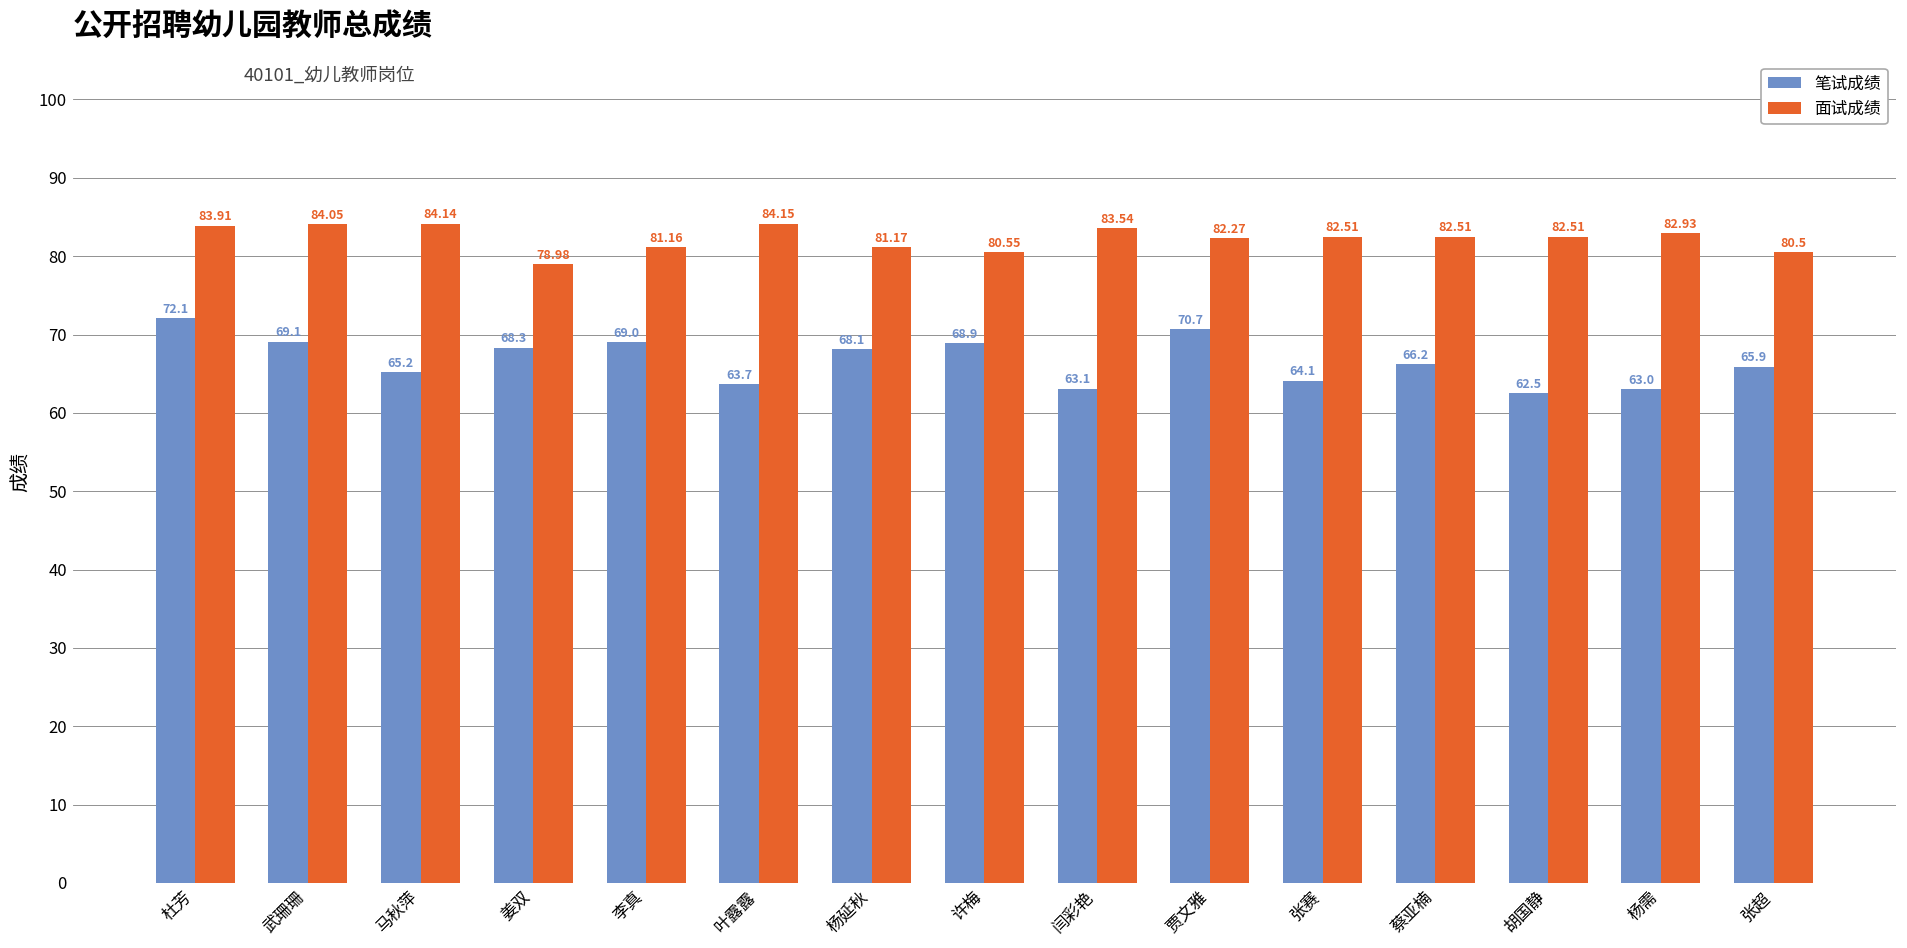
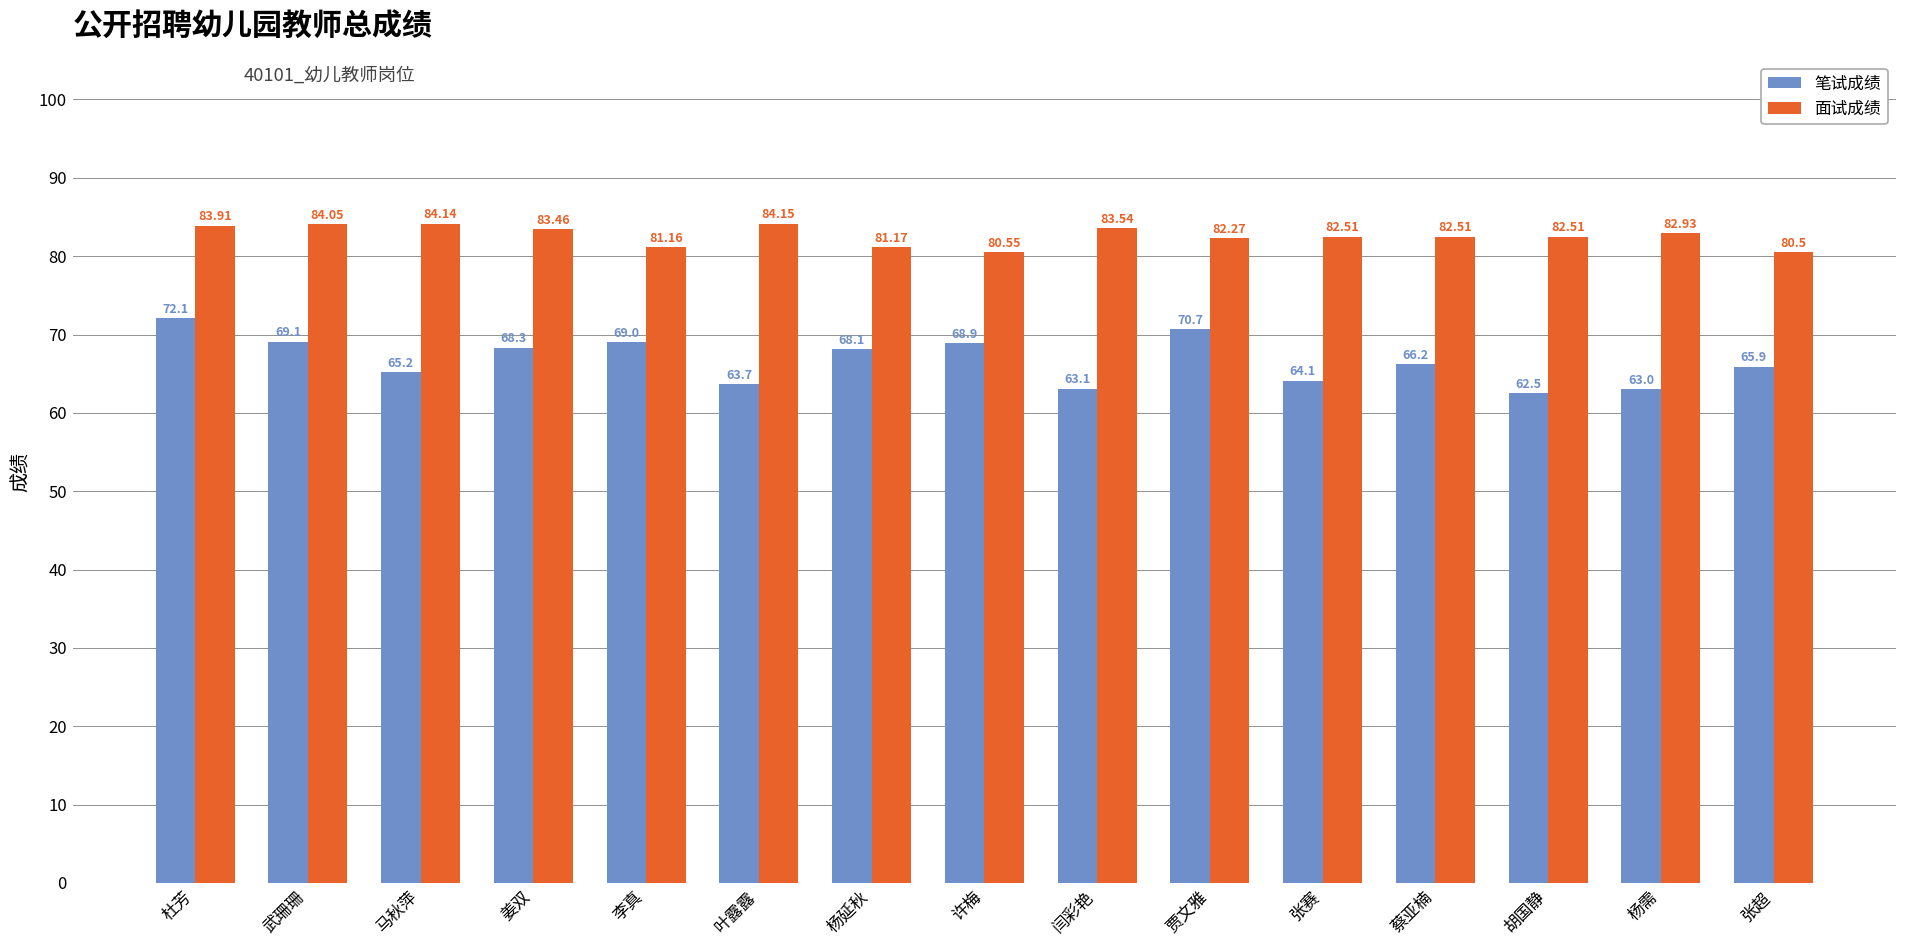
面试成绩, 姜双: 78.98 -> 83.46
